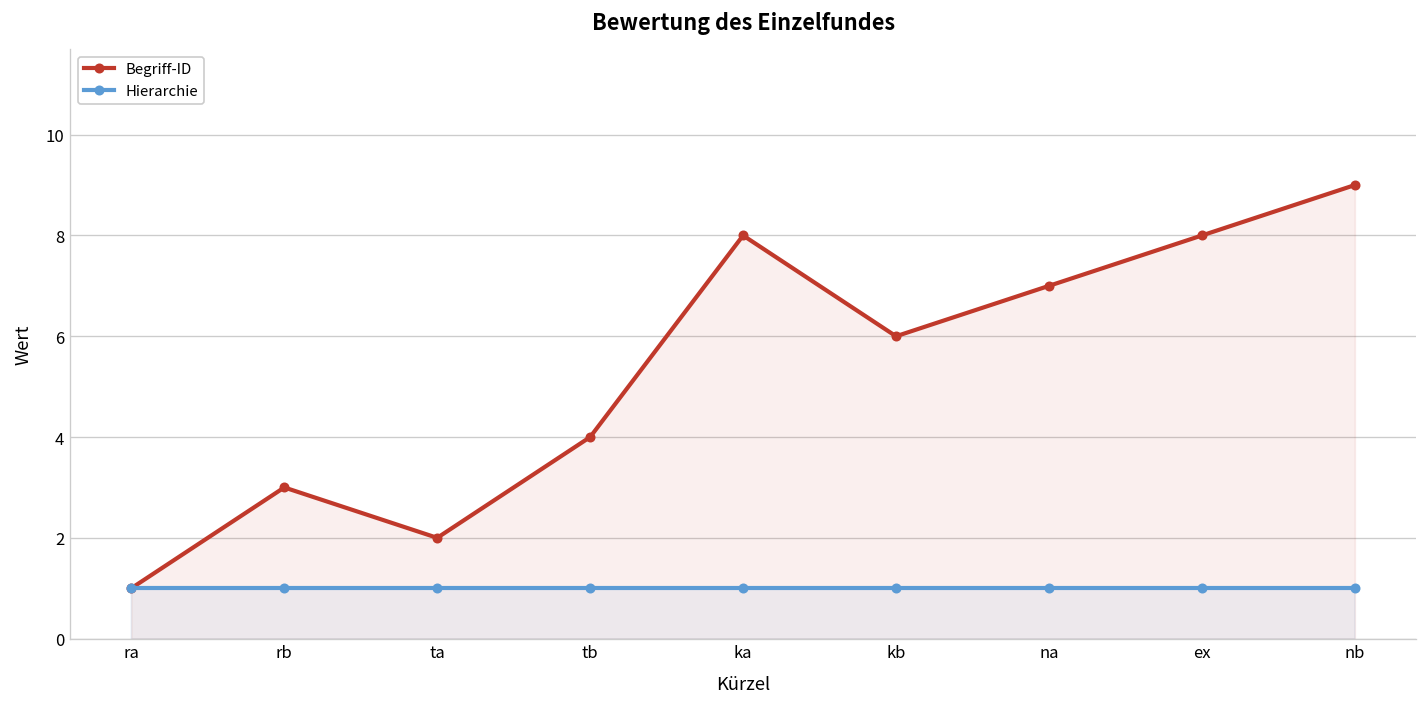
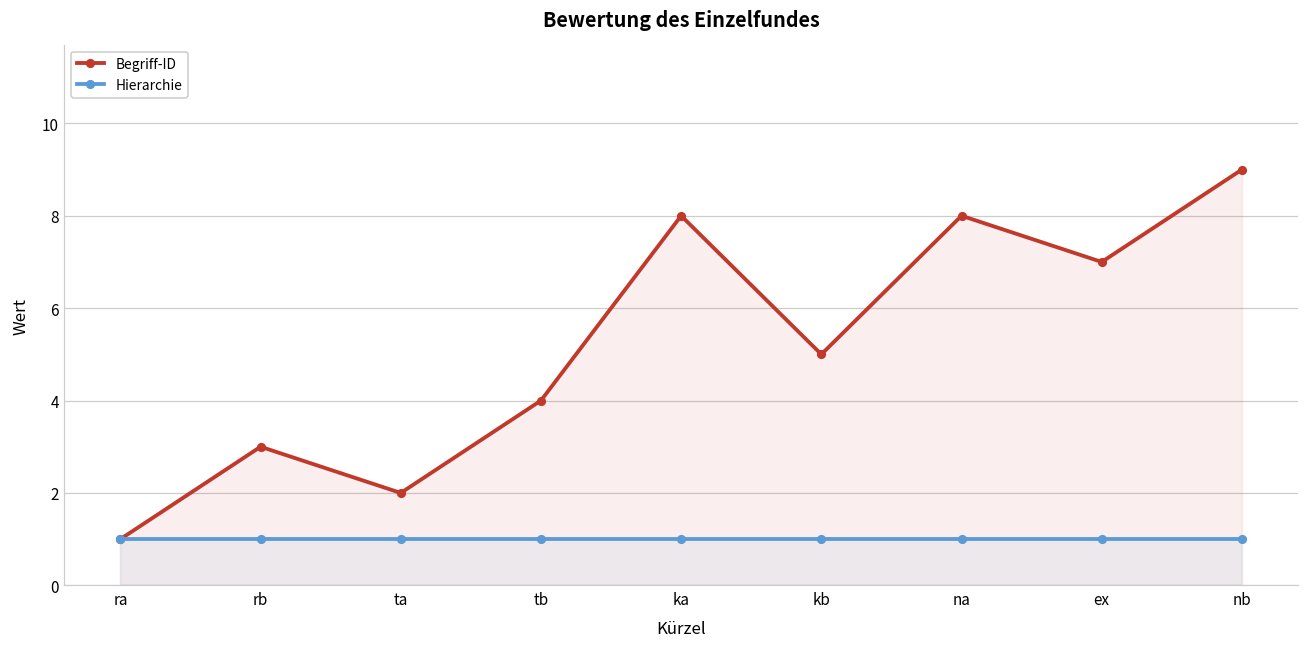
Begriff-ID, kb: 6 -> 5
Begriff-ID, na: 7 -> 8
Begriff-ID, ex: 8 -> 7
